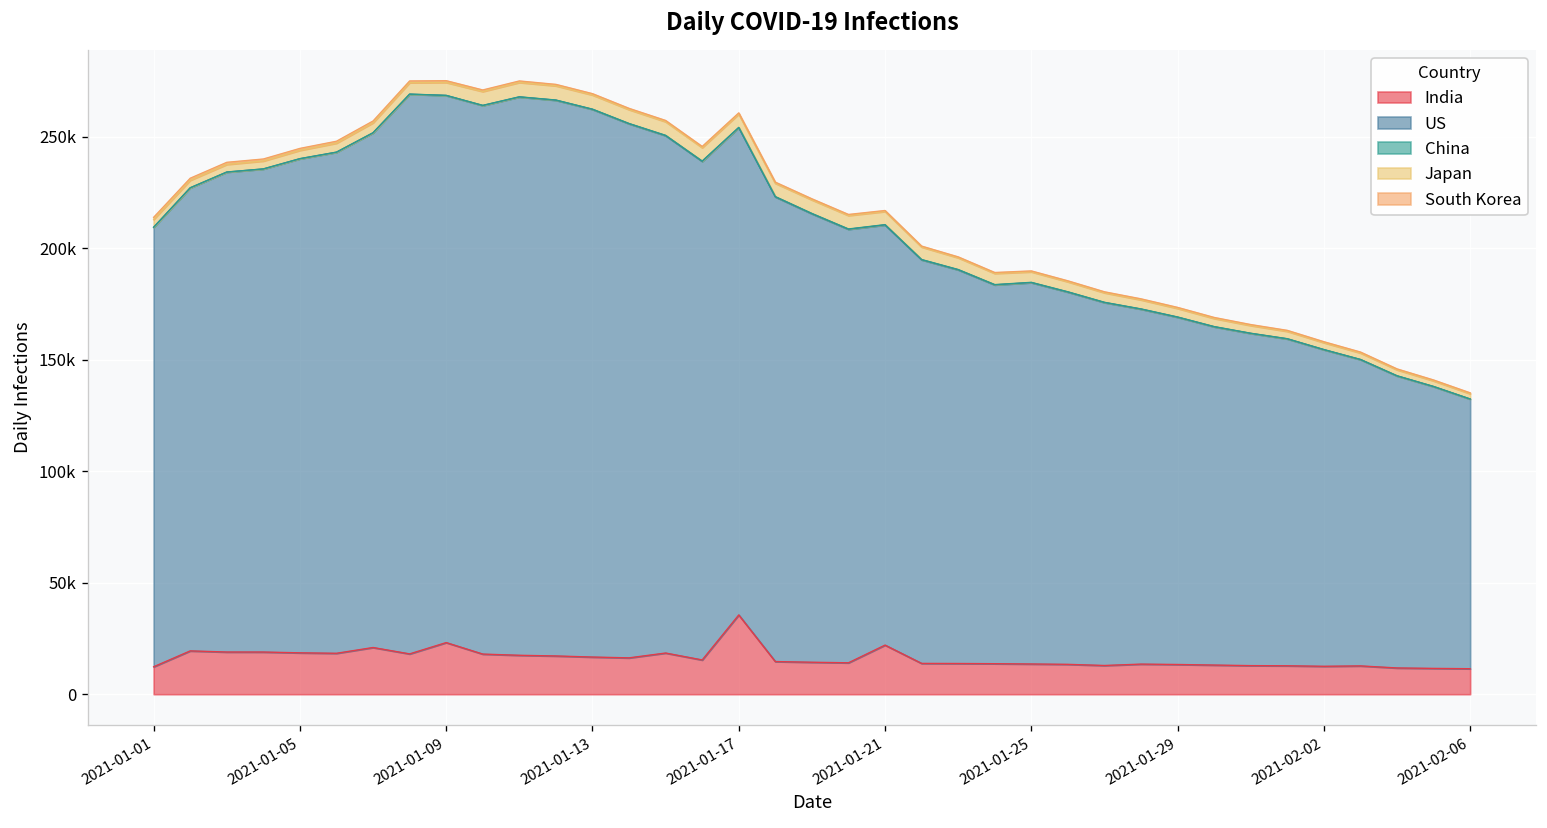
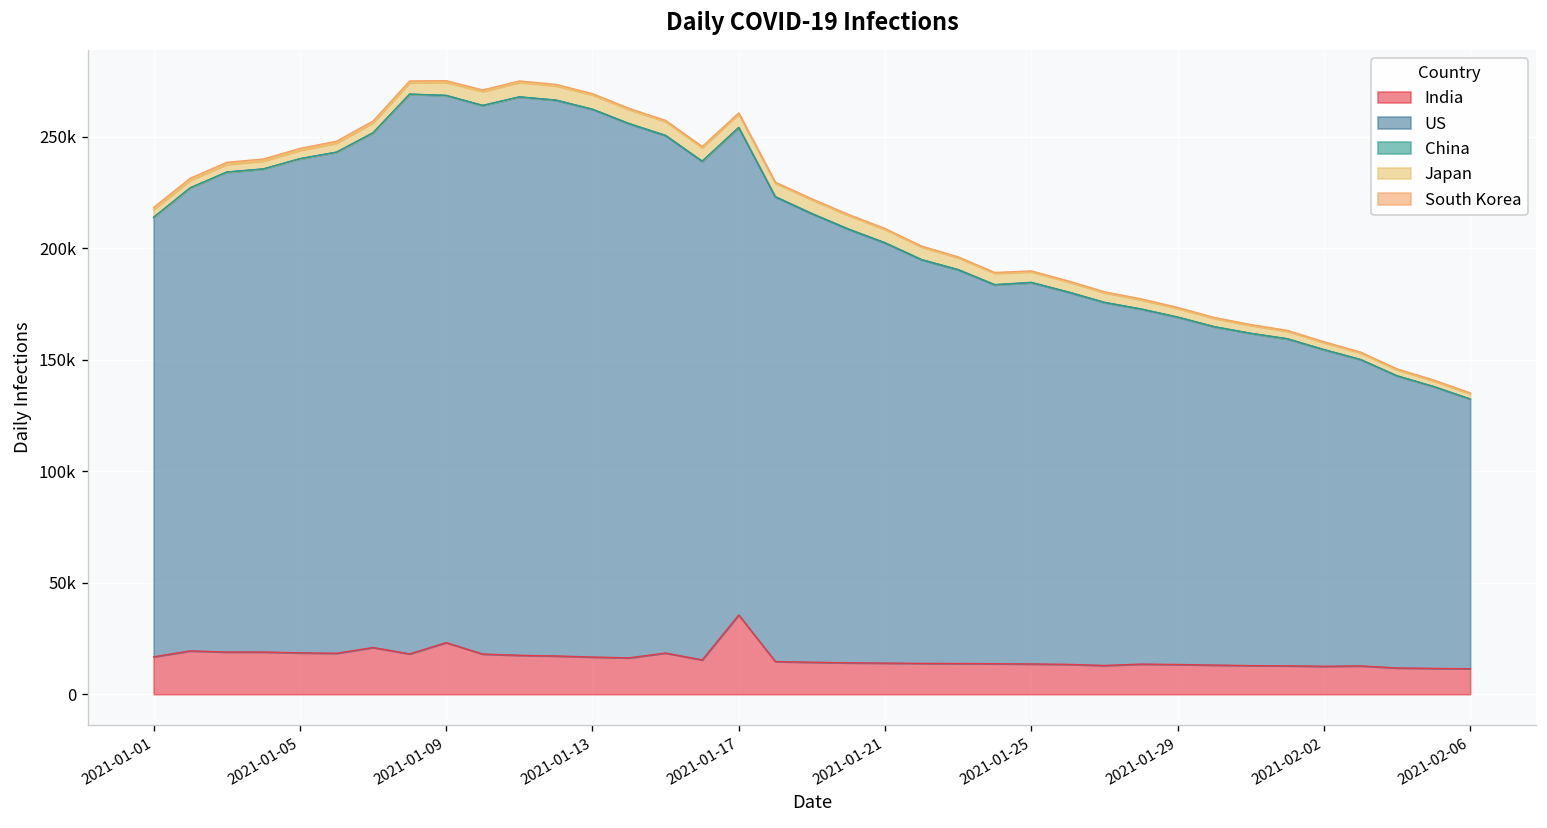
India, 2021-01-01: 12000 -> 17000
India, 2021-01-21: 22000 -> 14000
